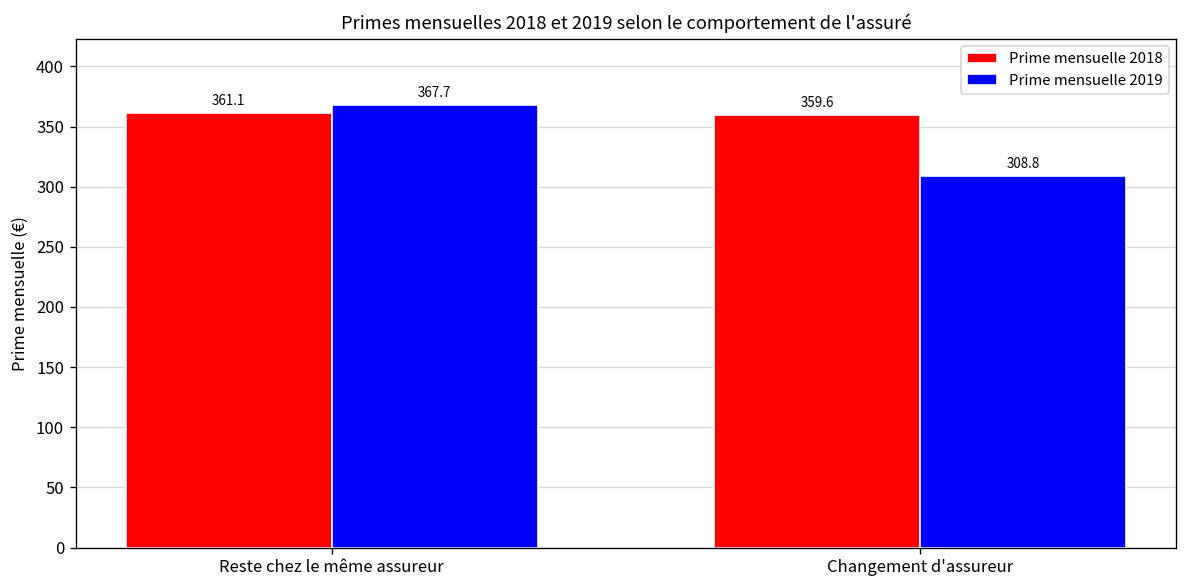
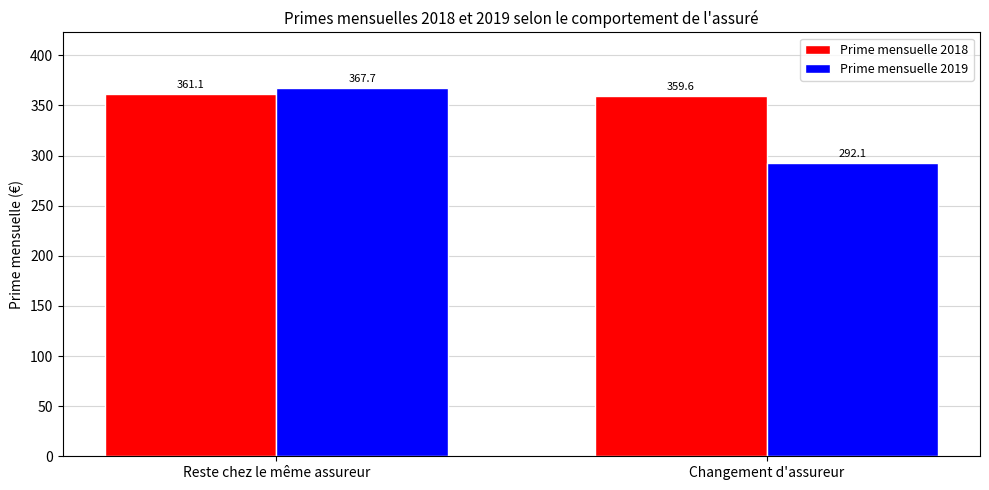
Prime mensuelle 2019, Changement d'assureur: 308.8 -> 292.1
